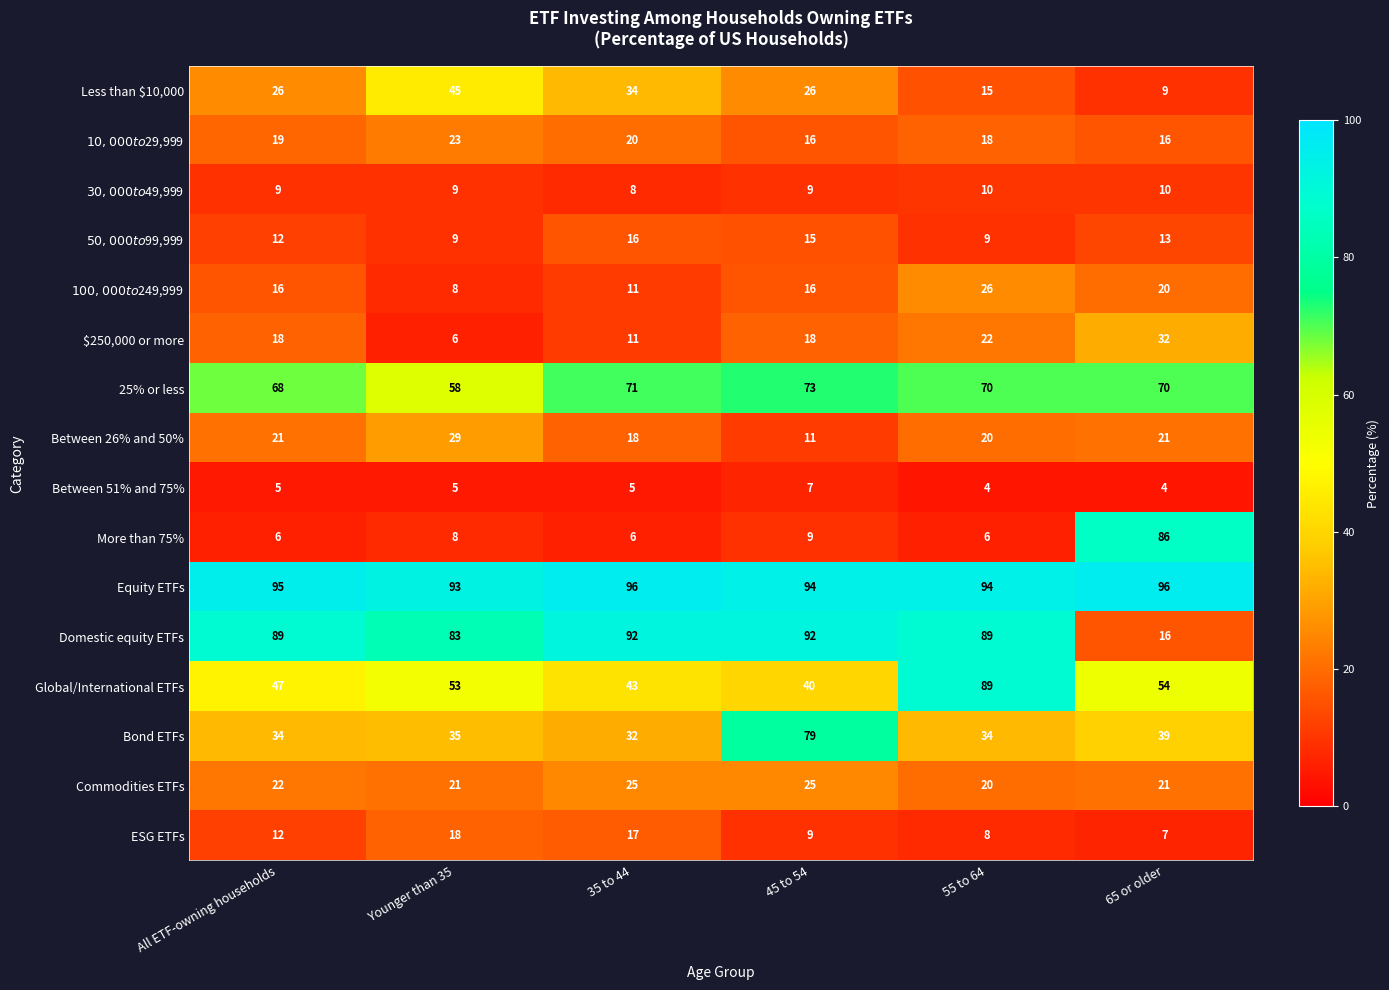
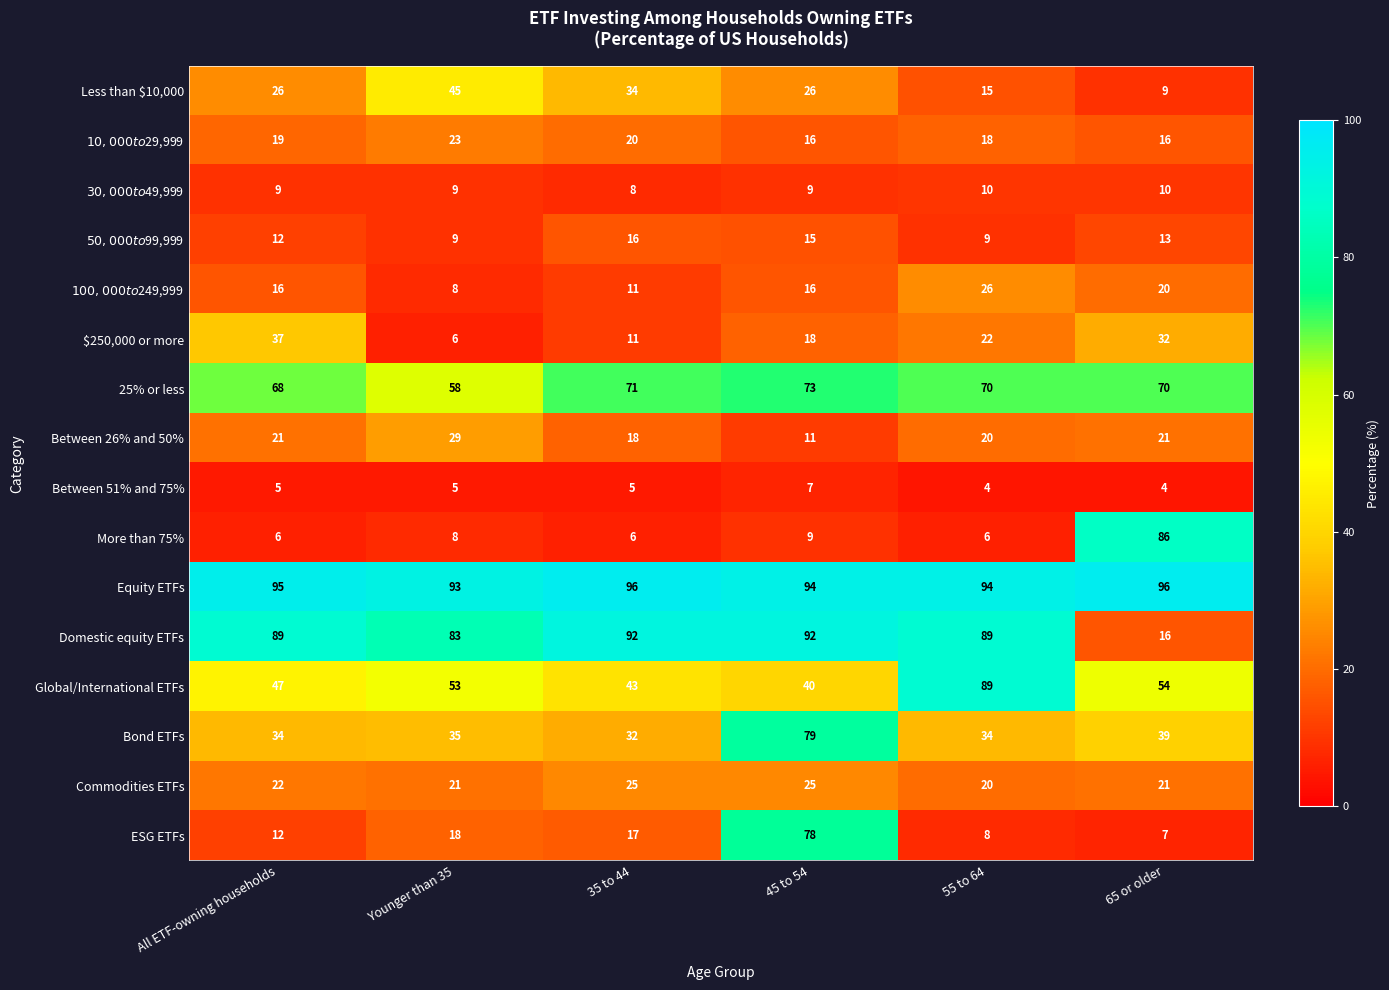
$250,000 or more, All ETF-owning households: 18 -> 37
ESG ETFs, 45 to 54: 9 -> 78
